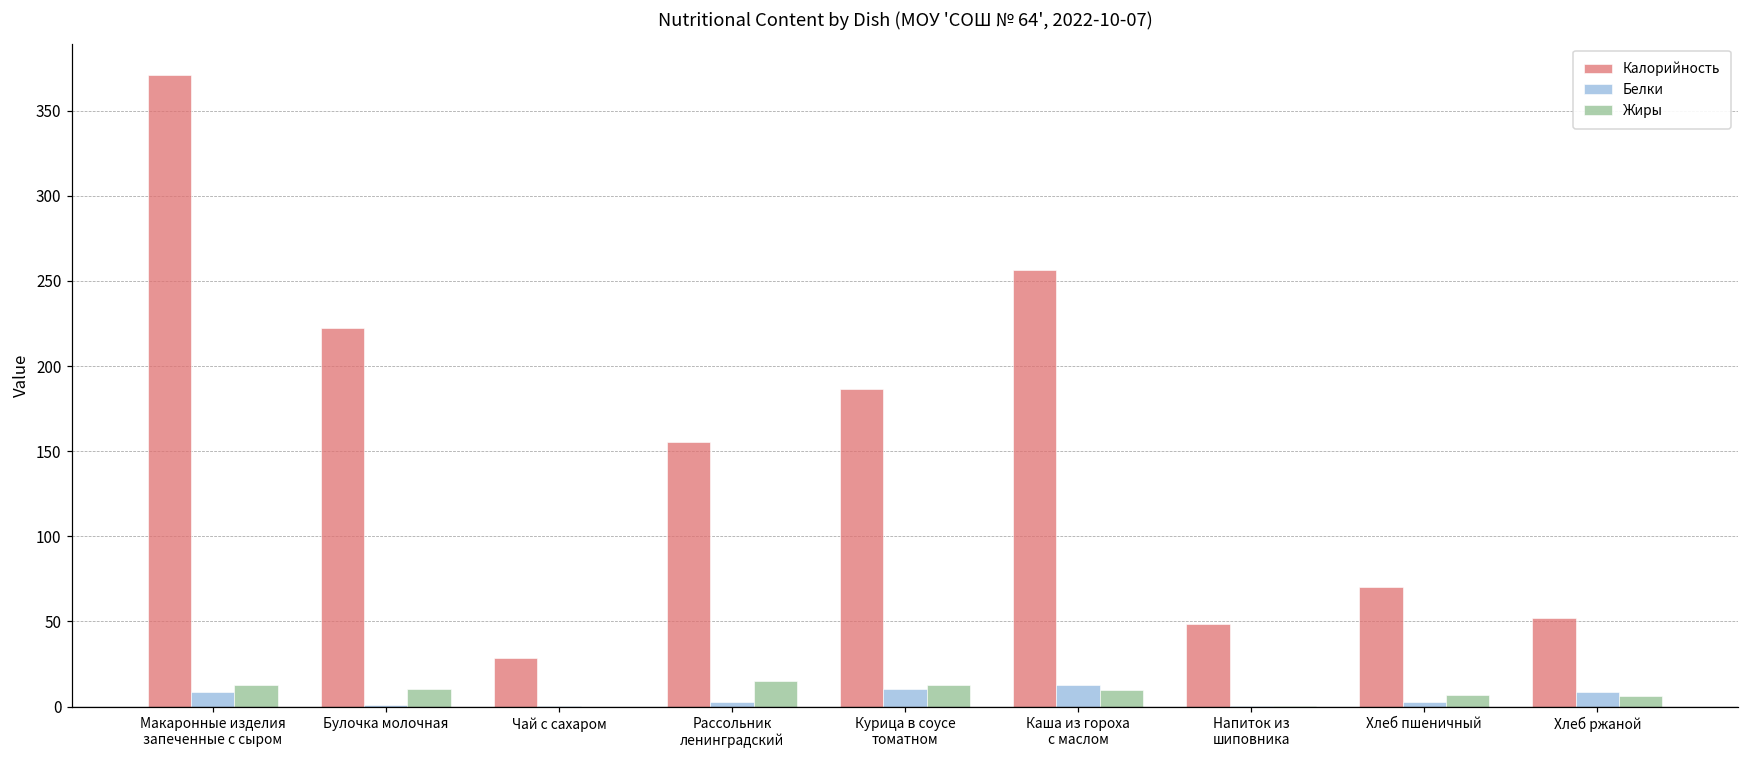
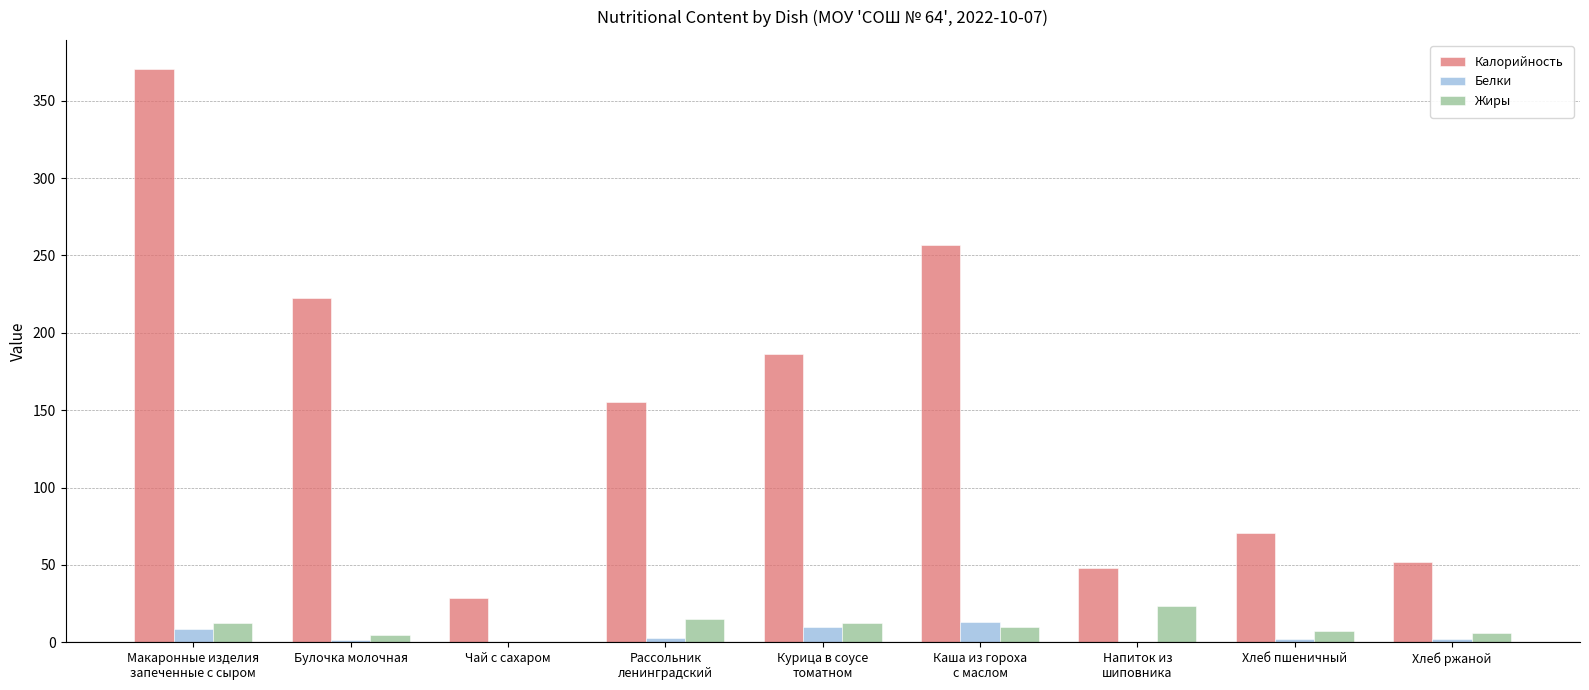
Жиры, Булочка молочная: 10 -> 5
Жиры, Напиток из шиповника: 0 -> 23
Белки, Хлеб ржаной: 9 -> 2
